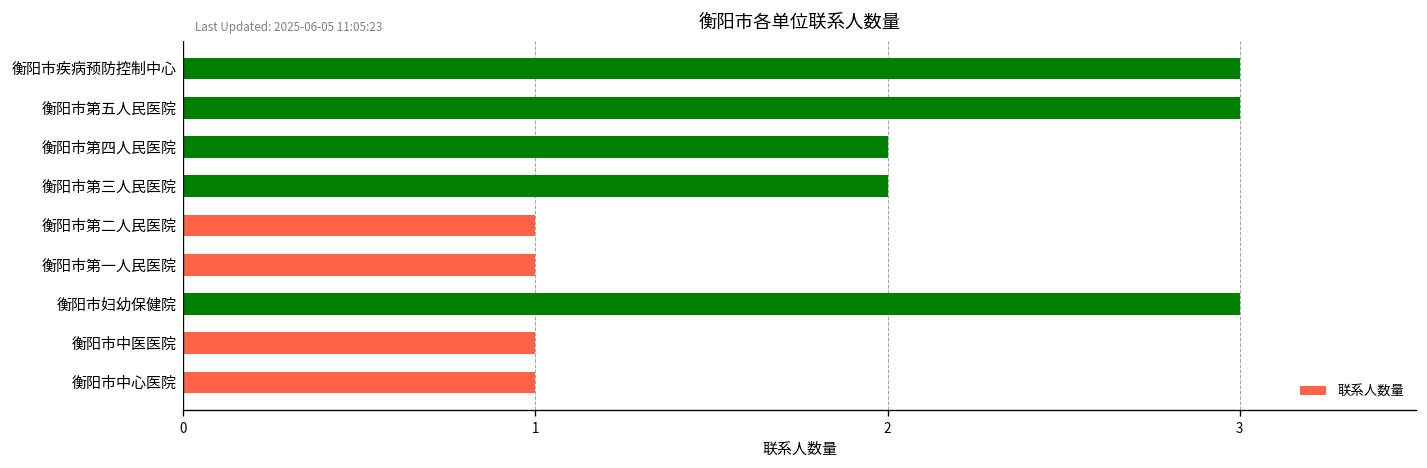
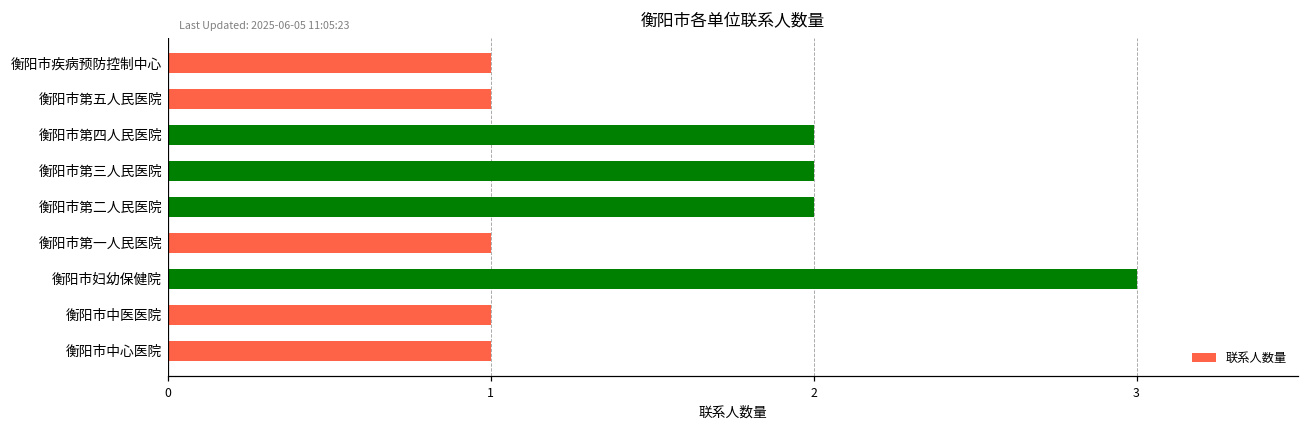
衡阳市疾病预防控制中心: 3 -> 1
衡阳市第五人民医院: 3 -> 1
衡阳市第二人民医院: 1 -> 2
